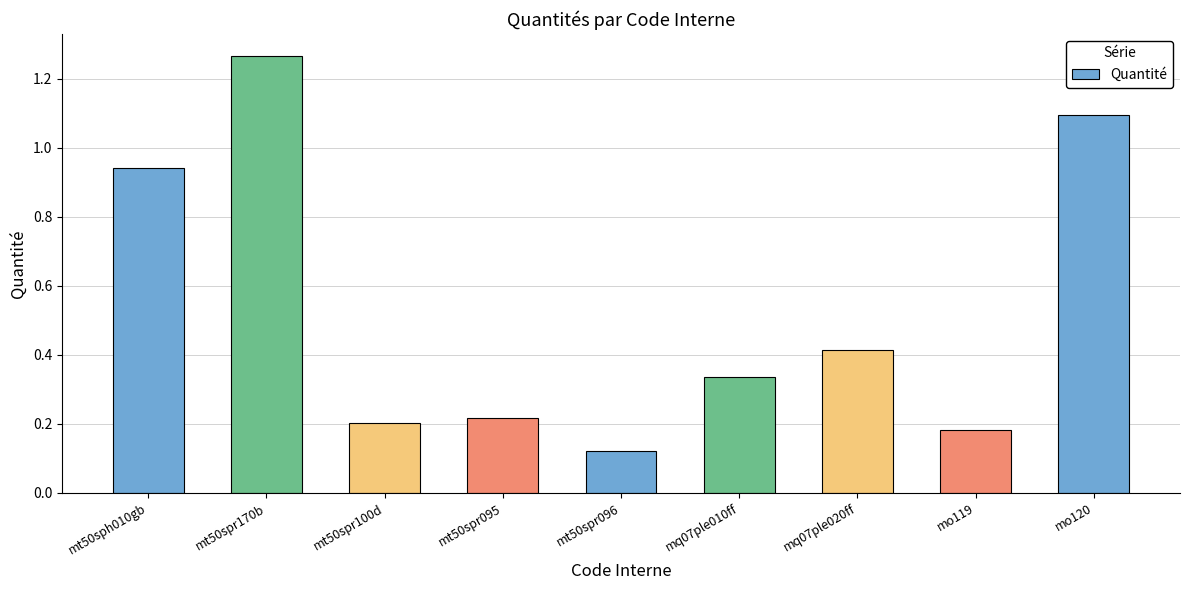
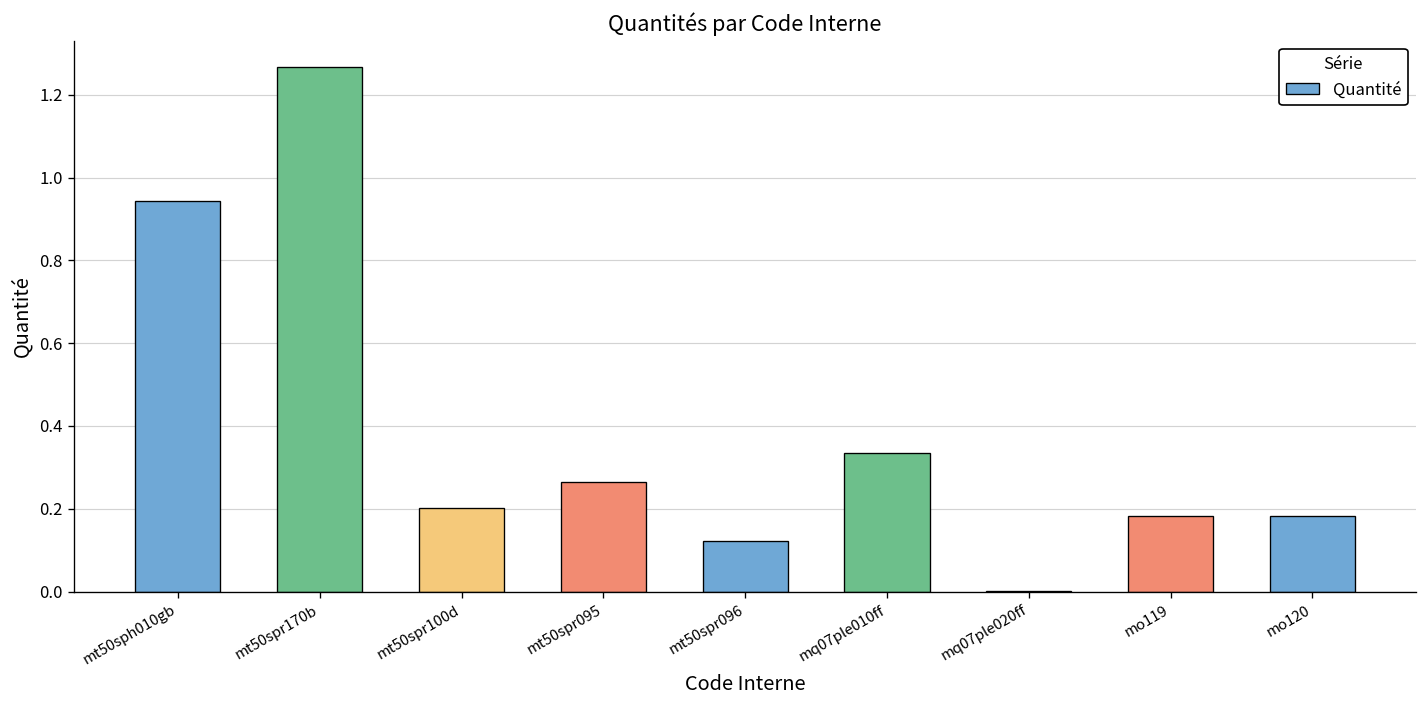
mt50spr095: 0.22 -> 0.26
mq07ple020ff: 0.42 -> 0.00
mo120: 1.10 -> 0.18
